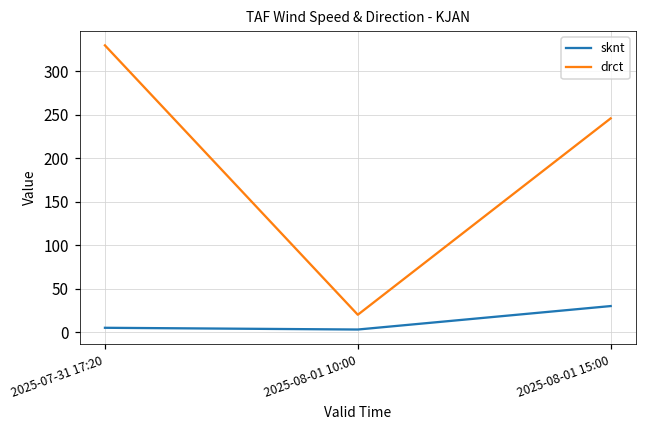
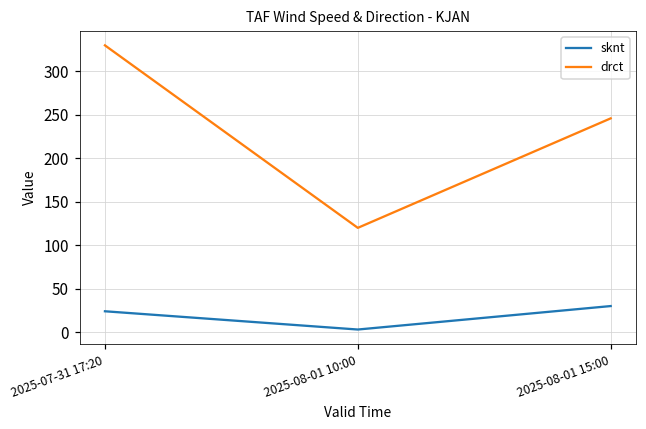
sknt, 2025-07-31 17:20: 10 -> 20
drct, 2025-08-01 10:00: 20 -> 120
